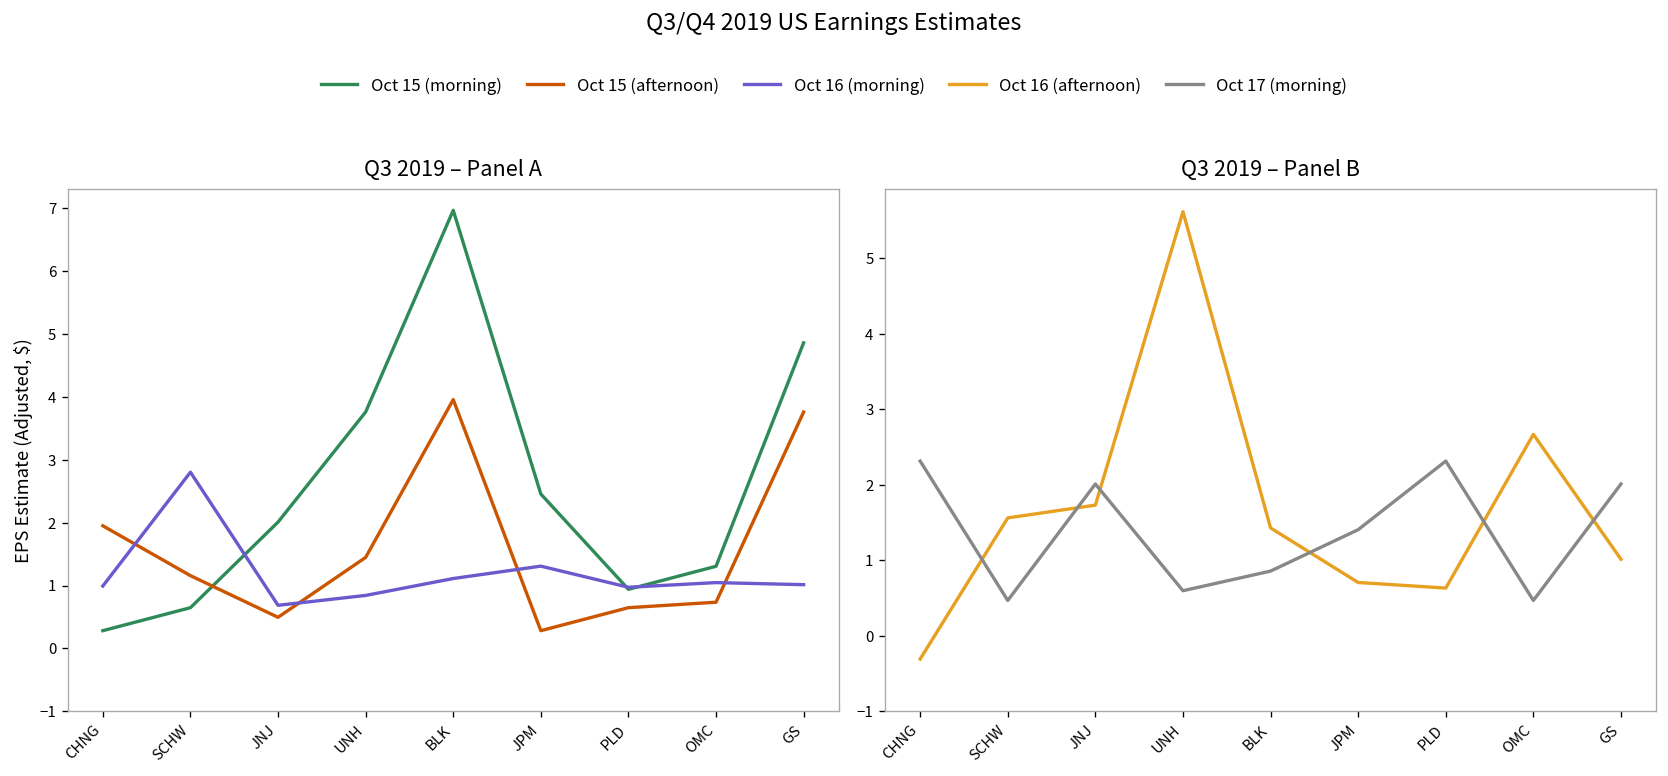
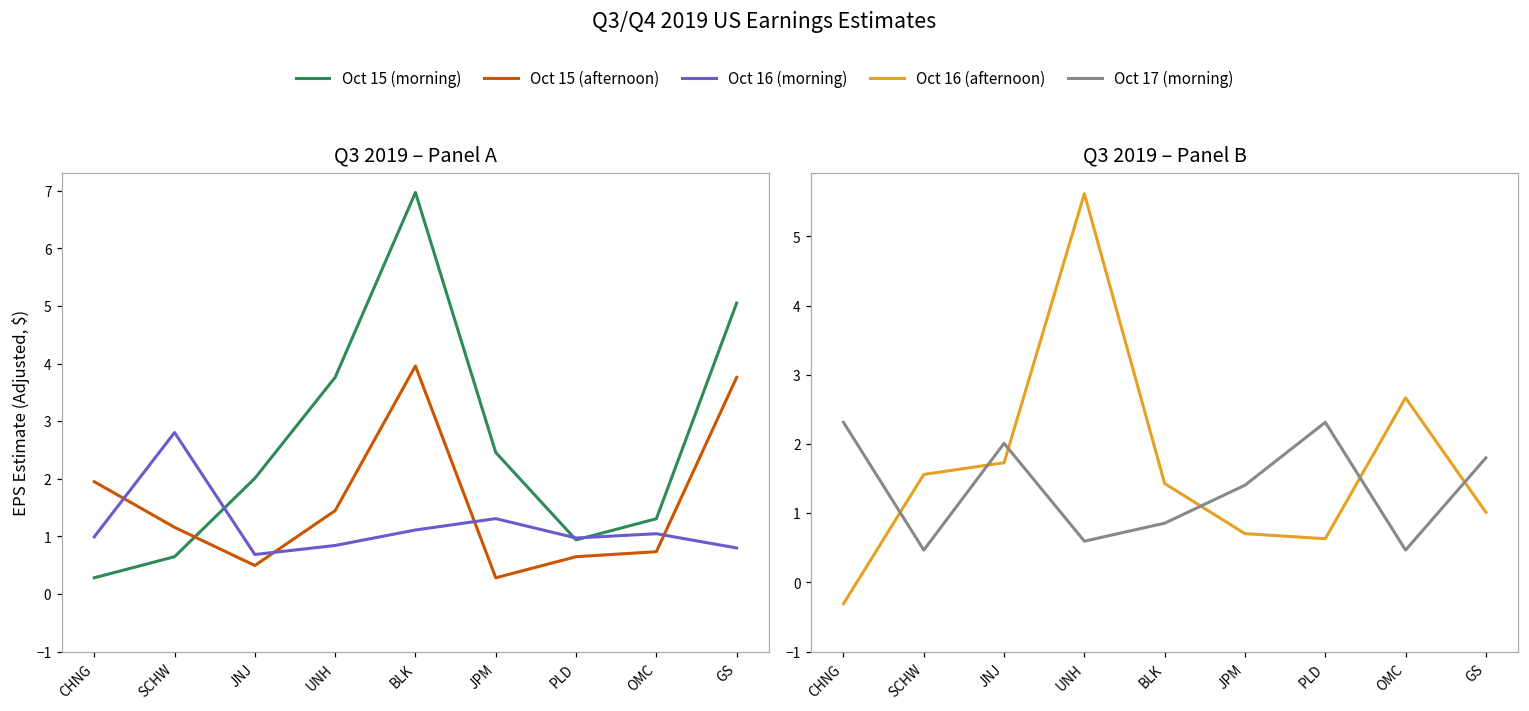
Q3 2019 – Panel A, Oct 15 (morning), GS: 4.9 -> 5.1
Q3 2019 – Panel A, Oct 16 (morning), GS: 1.0 -> 0.8
Q3 2019 – Panel B, Oct 17 (morning), GS: 2.0 -> 1.8
